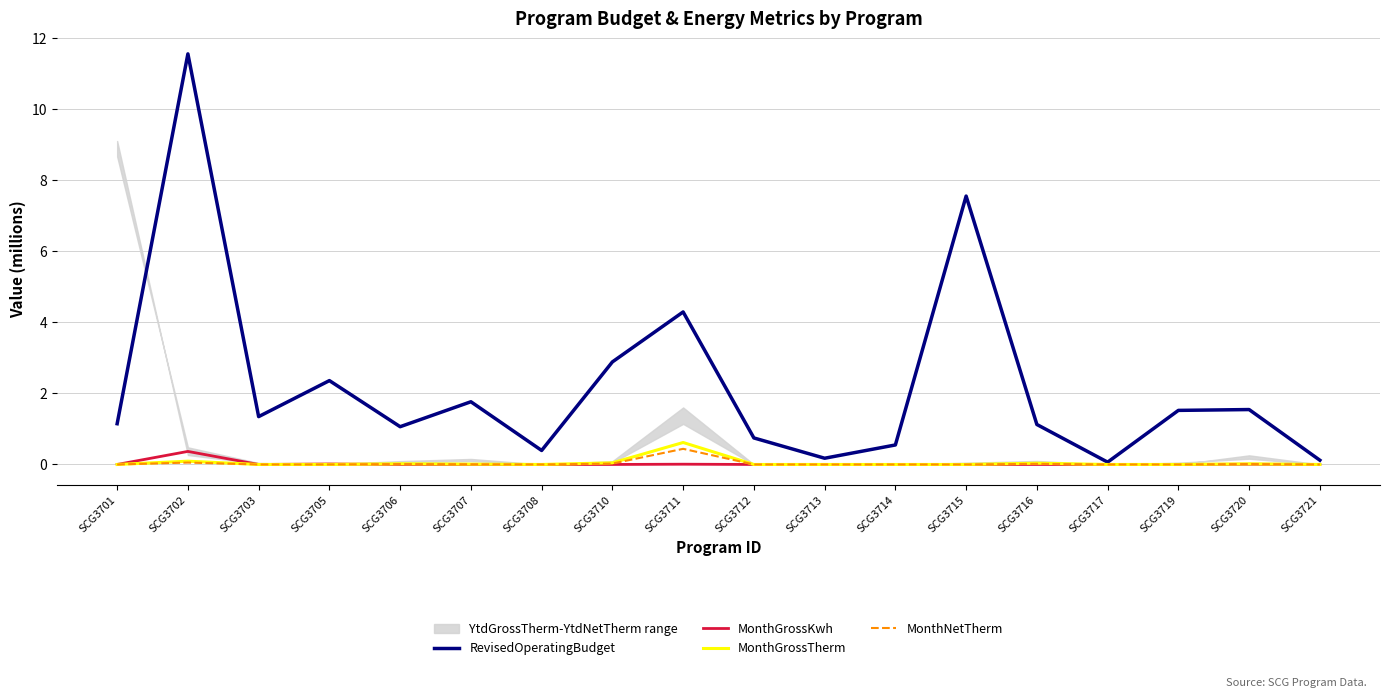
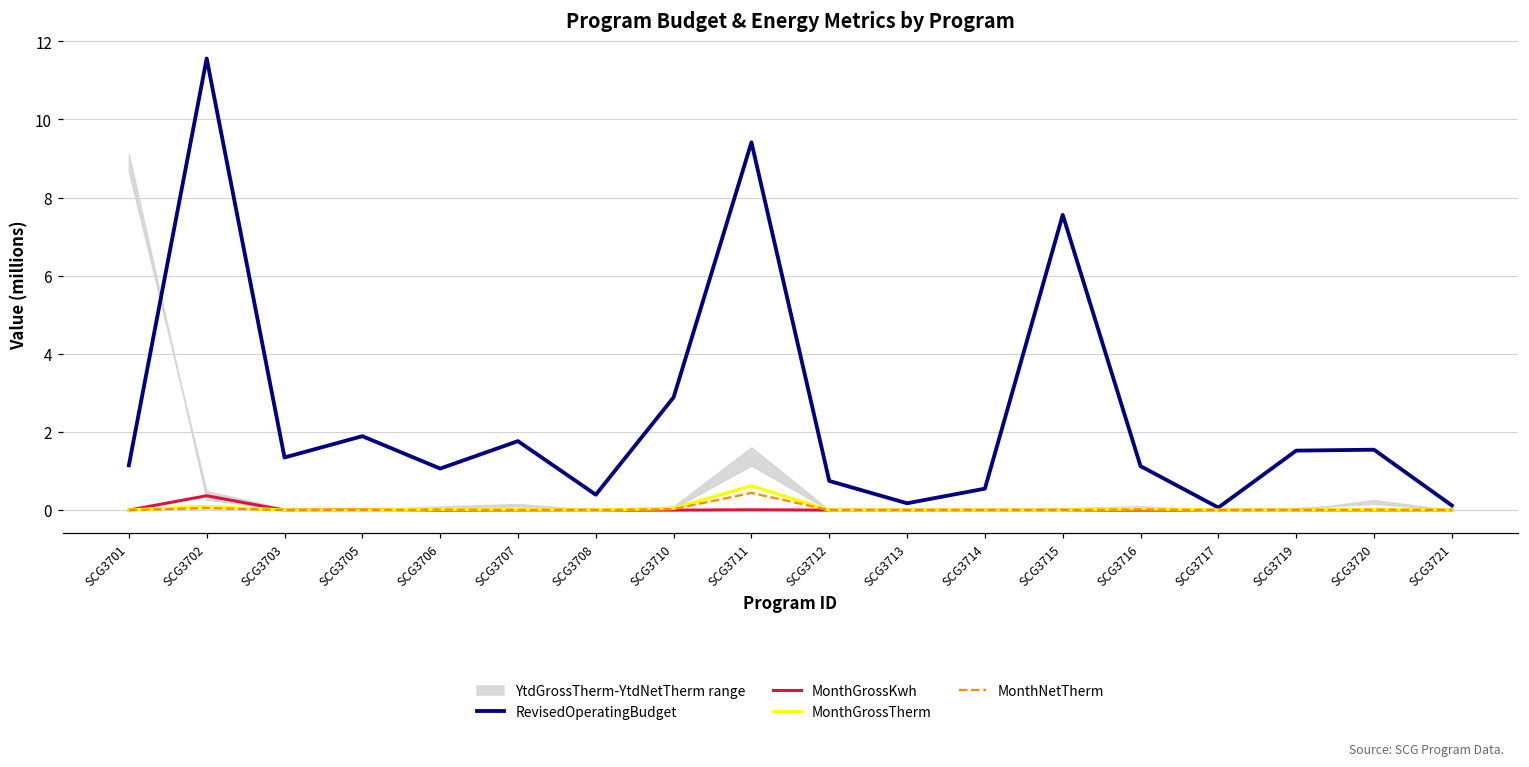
RevisedOperatingBudget, SCG3705: 2.4 -> 1.9
RevisedOperatingBudget, SCG3711: 4.3 -> 9.4
